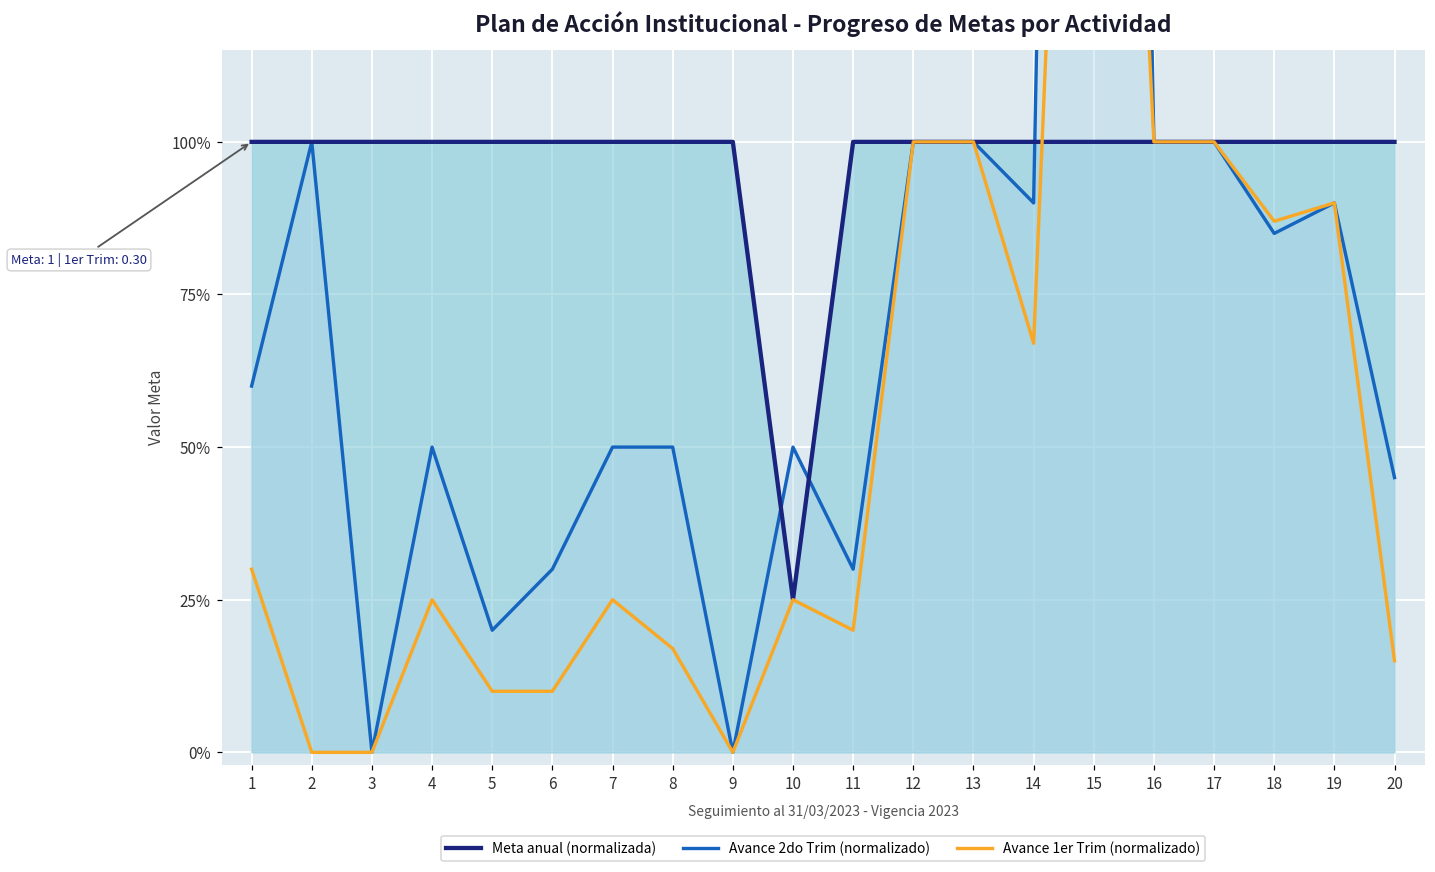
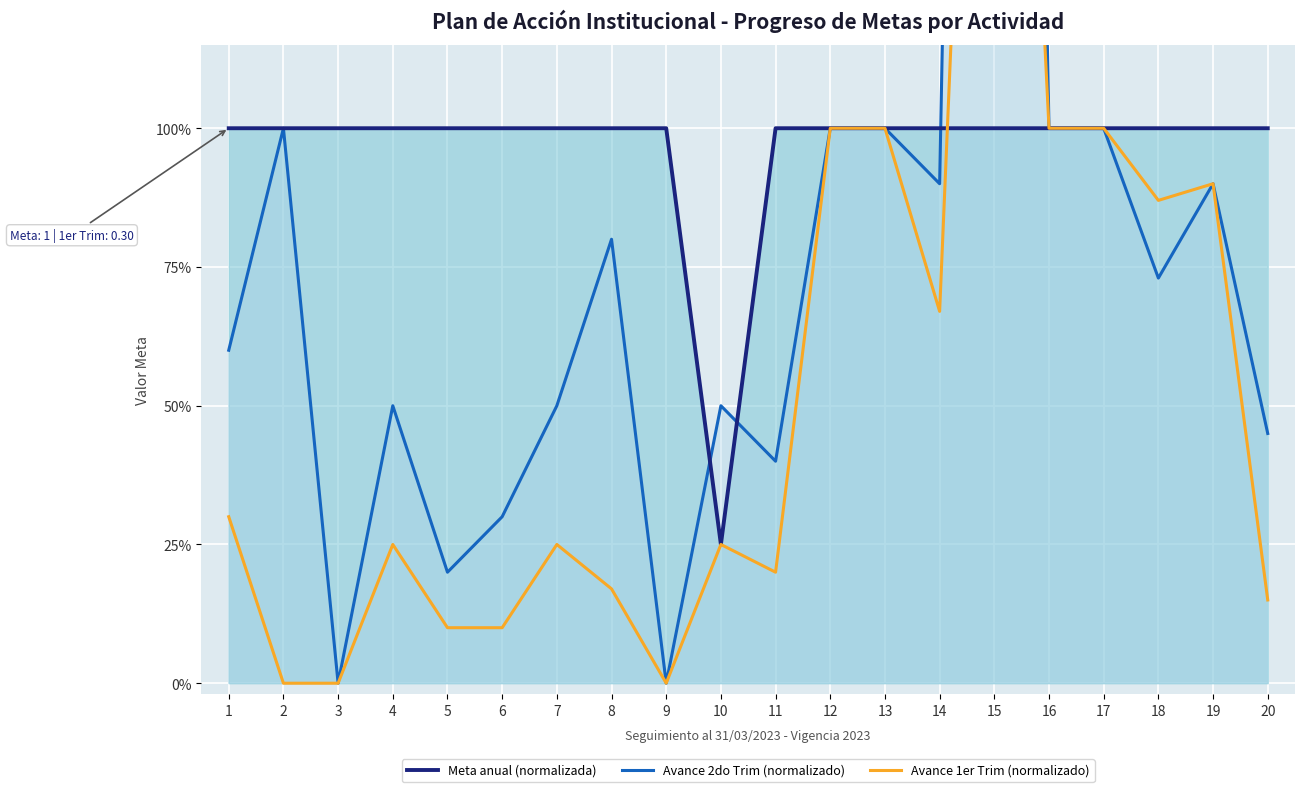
Avance 2do Trim (normalizado), 8: 50% -> 80%
Avance 2do Trim (normalizado), 11: 30% -> 40%
Avance 2do Trim (normalizado), 18: 85% -> 73%
